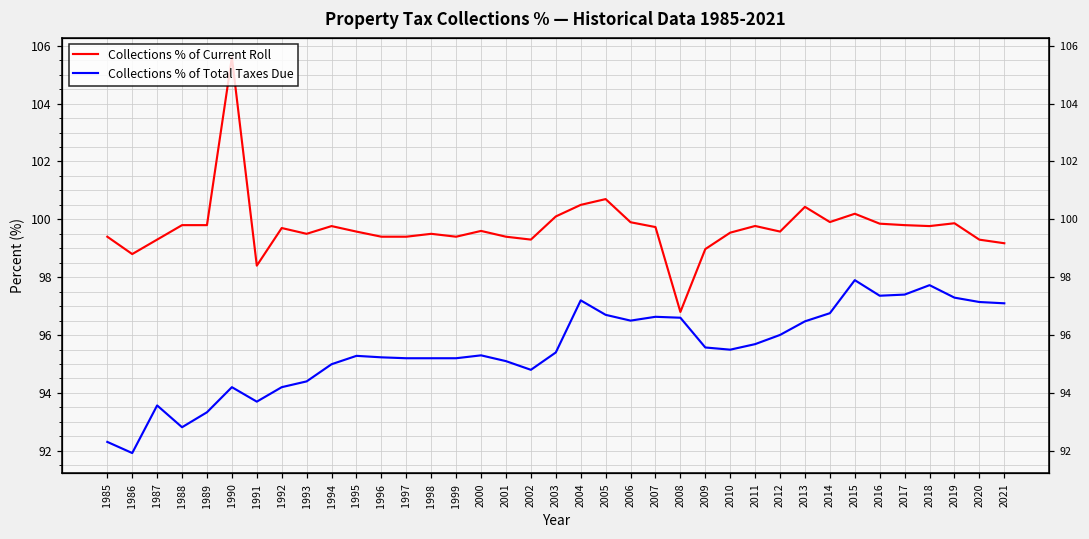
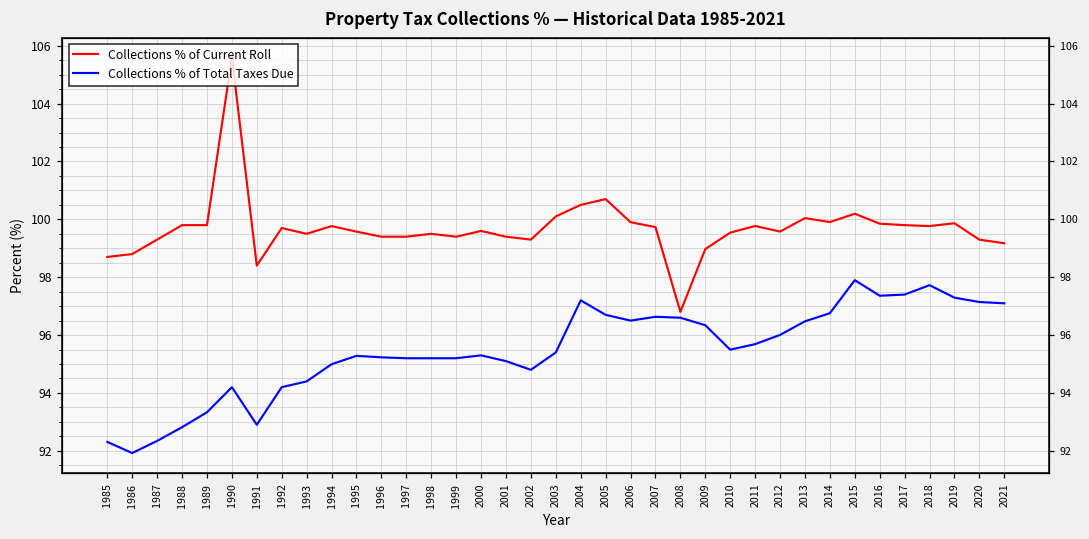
Collections % of Current Roll, 1985: 99.4 -> 98.7
Collections % of Total Taxes Due, 1987: 93.6 -> 92.3
Collections % of Total Taxes Due, 1991: 93.7 -> 92.9
Collections % of Total Taxes Due, 2009: 95.6 -> 96.3
Collections % of Current Roll, 2013: 100.4 -> 100.0
